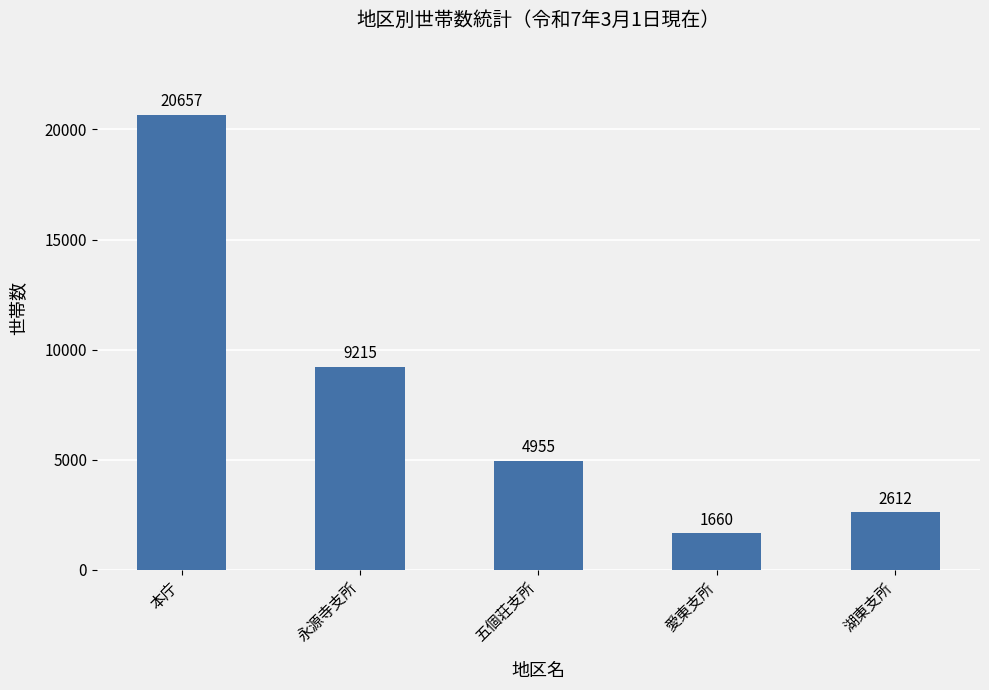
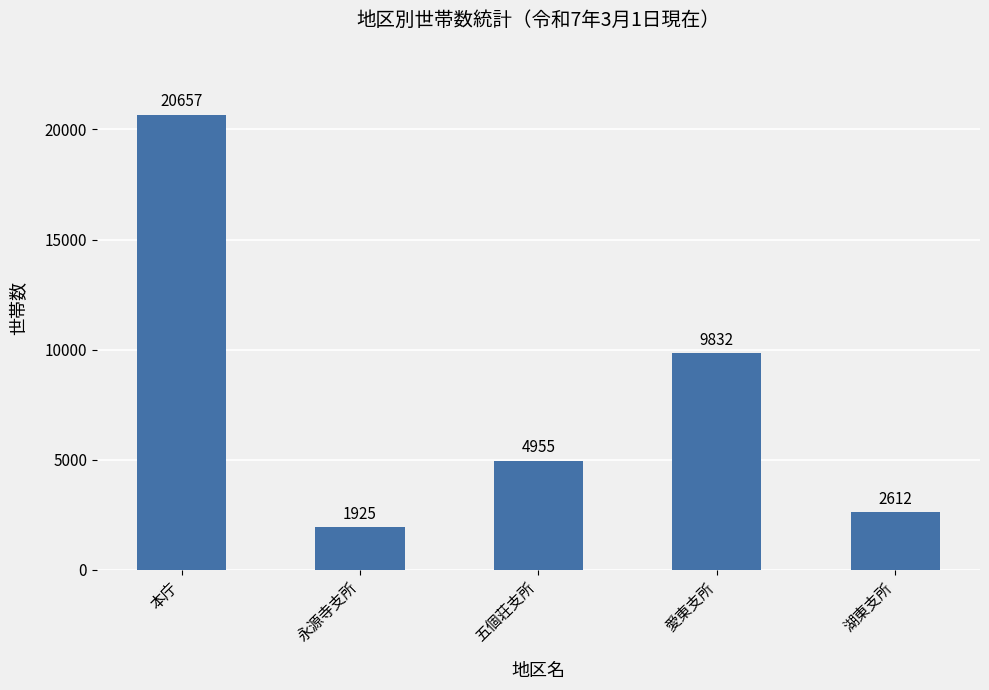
永源寺支所: 9215 -> 1925
愛東支所: 1660 -> 9832
